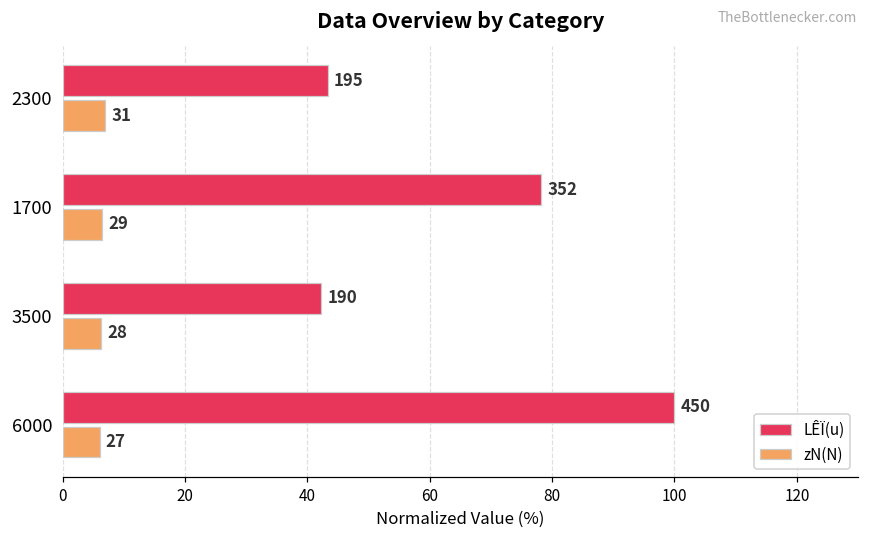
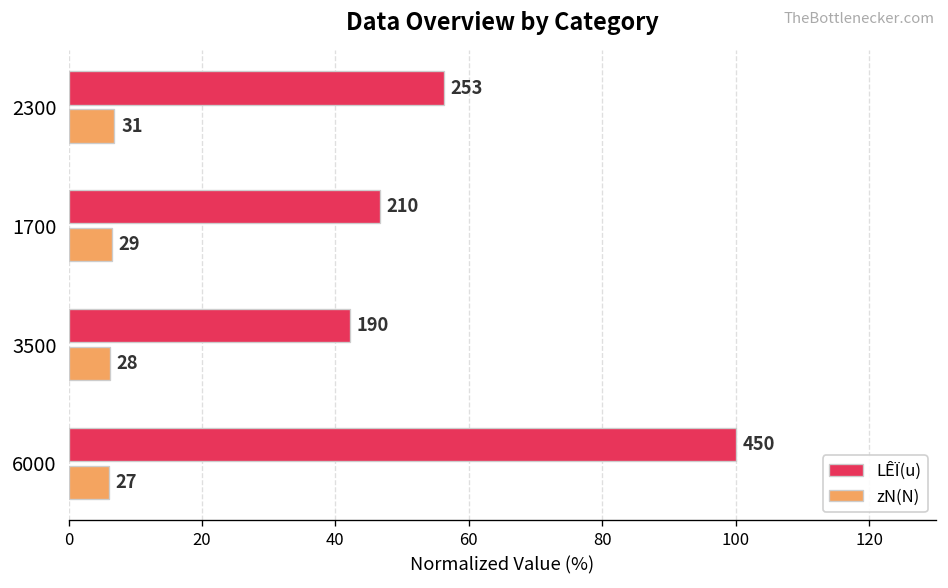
LÊÏ(u), 2300: 195 -> 253
LÊÏ(u), 1700: 352 -> 210
